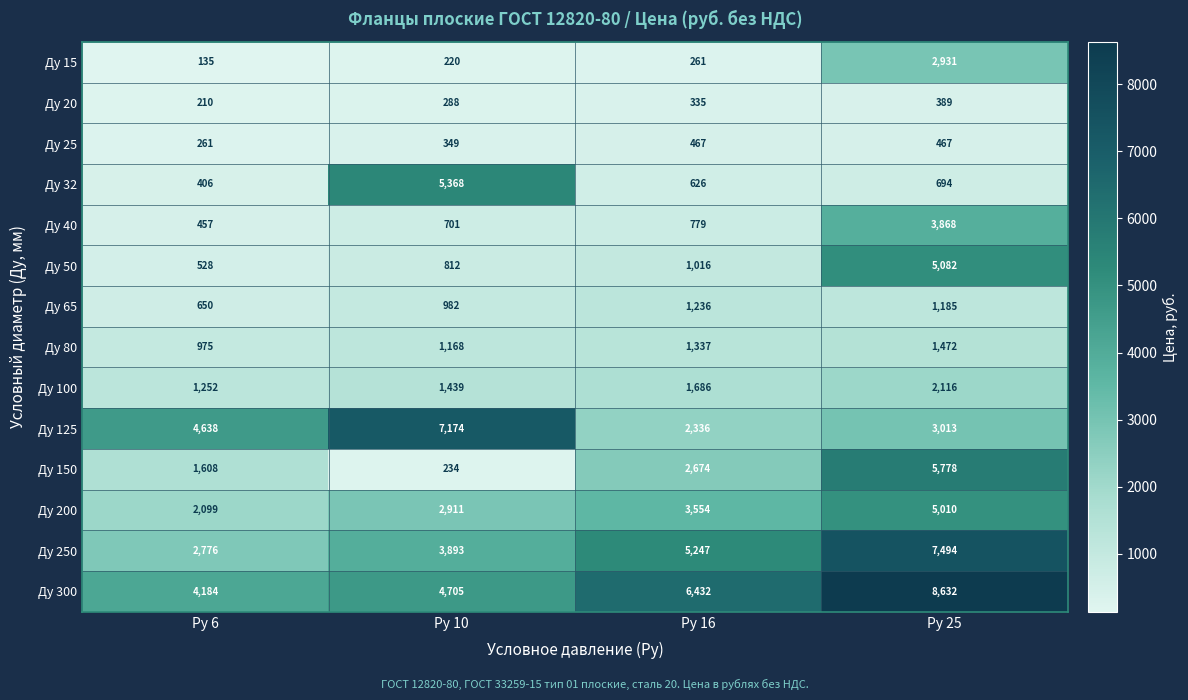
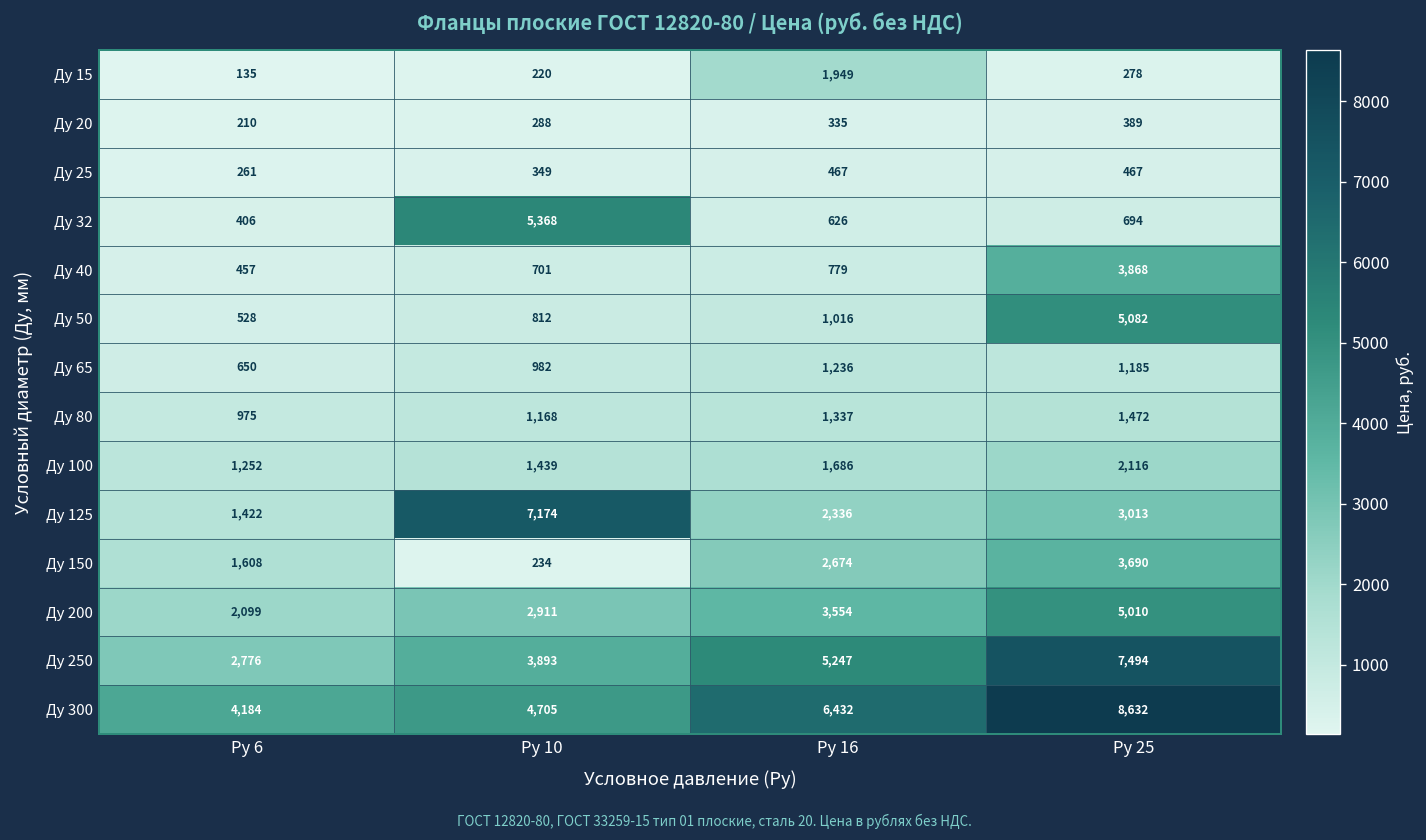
Ду 15, Ру 16: 261 -> 1,949
Ду 15, Ру 25: 2,931 -> 278
Ду 125, Ру 6: 4,638 -> 1,422
Ду 150, Ру 25: 5,778 -> 3,690
